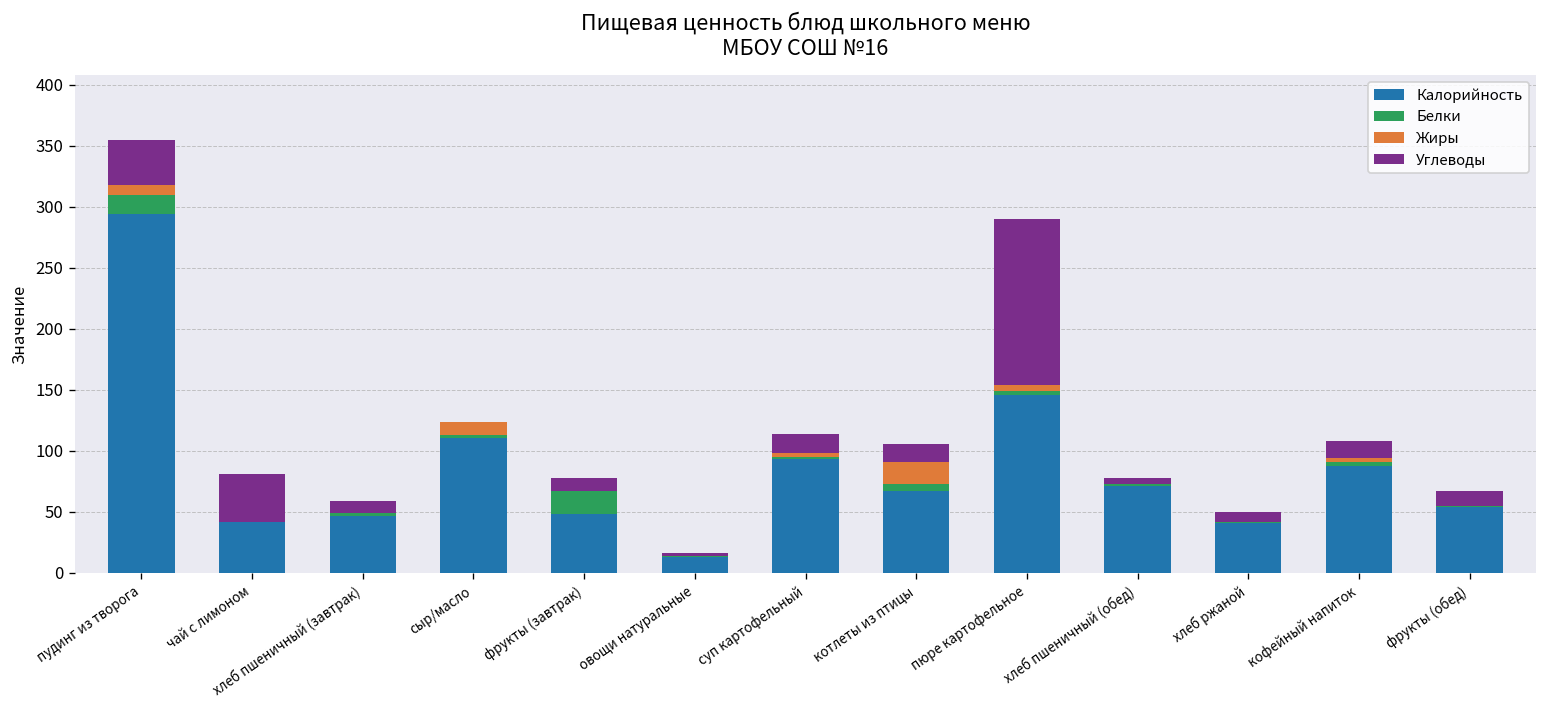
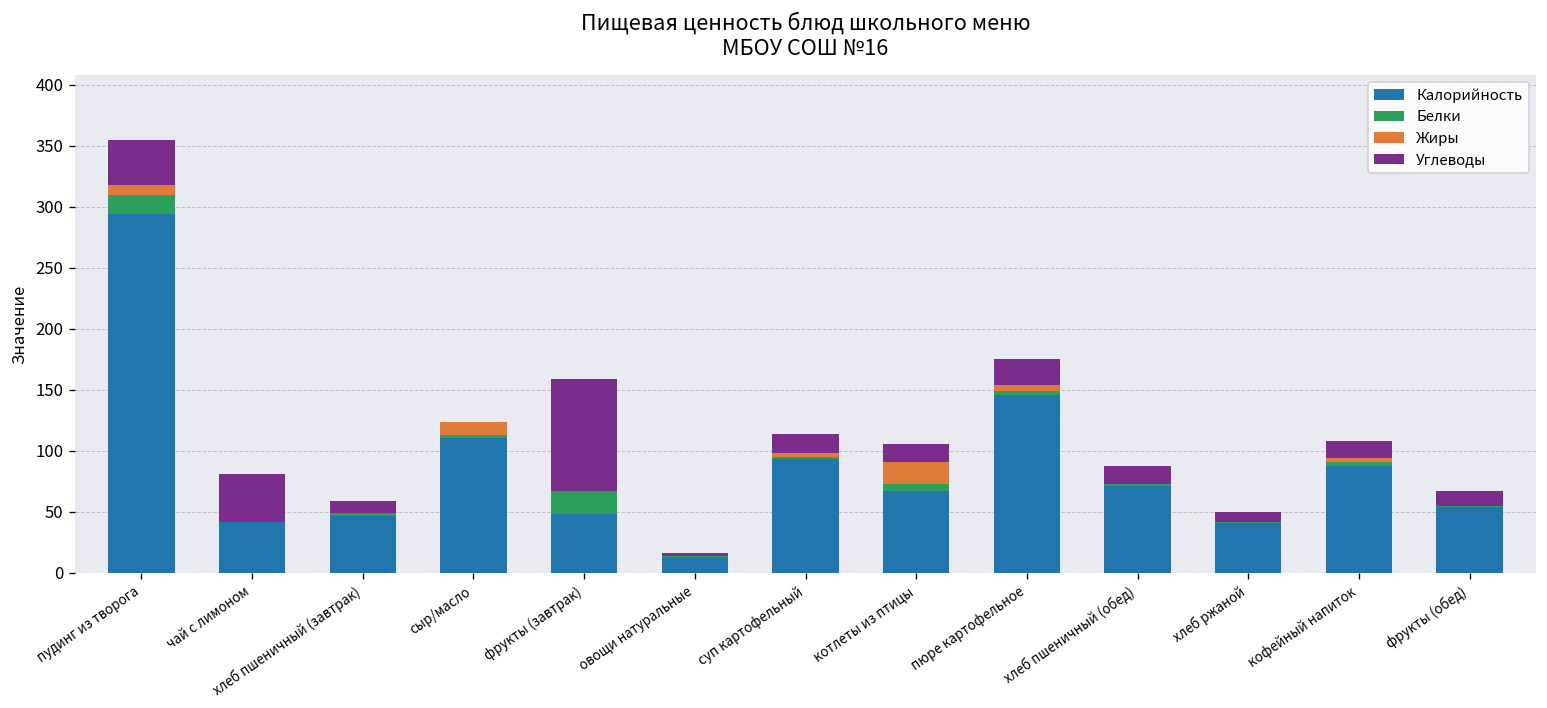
Углеводы, фрукты (завтрак): 11 -> 92
Углеводы, пюре картофельное: 136 -> 21
Углеводы, хлеб пшеничный (обед): 5 -> 15
